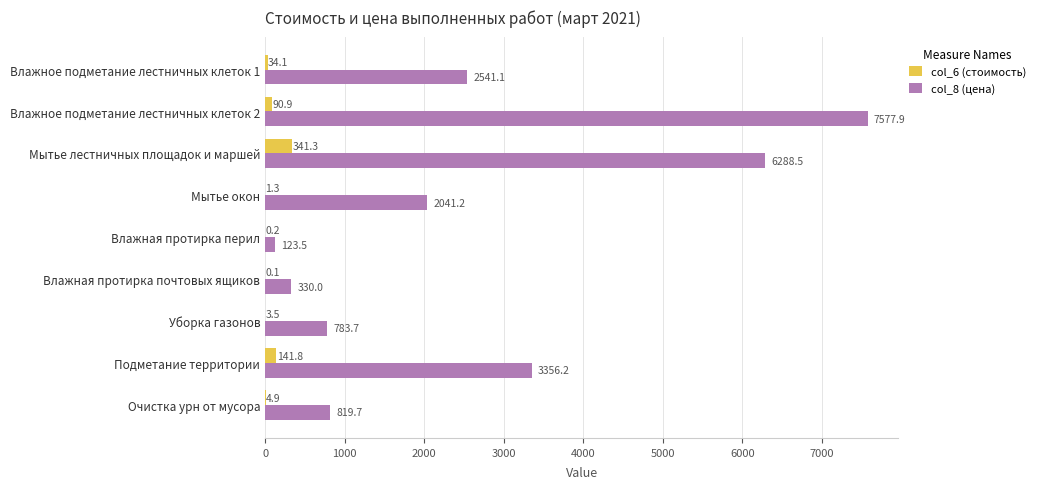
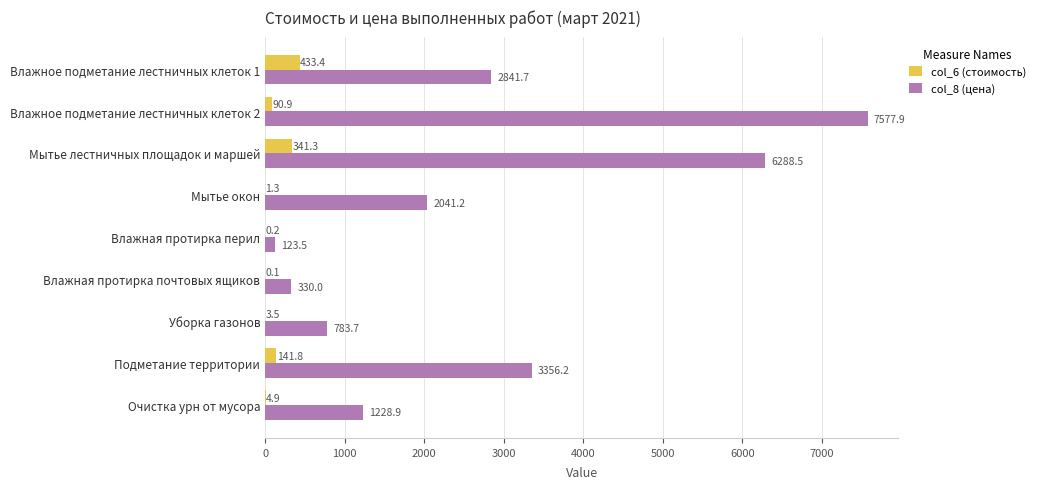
col_6 (стоимость), Влажное подметание лестничных клеток 1: 34.1 -> 433.4
col_8 (цена), Влажное подметание лестничных клеток 1: 2541.1 -> 2841.7
col_8 (цена), Очистка урн от мусора: 819.7 -> 1228.9
